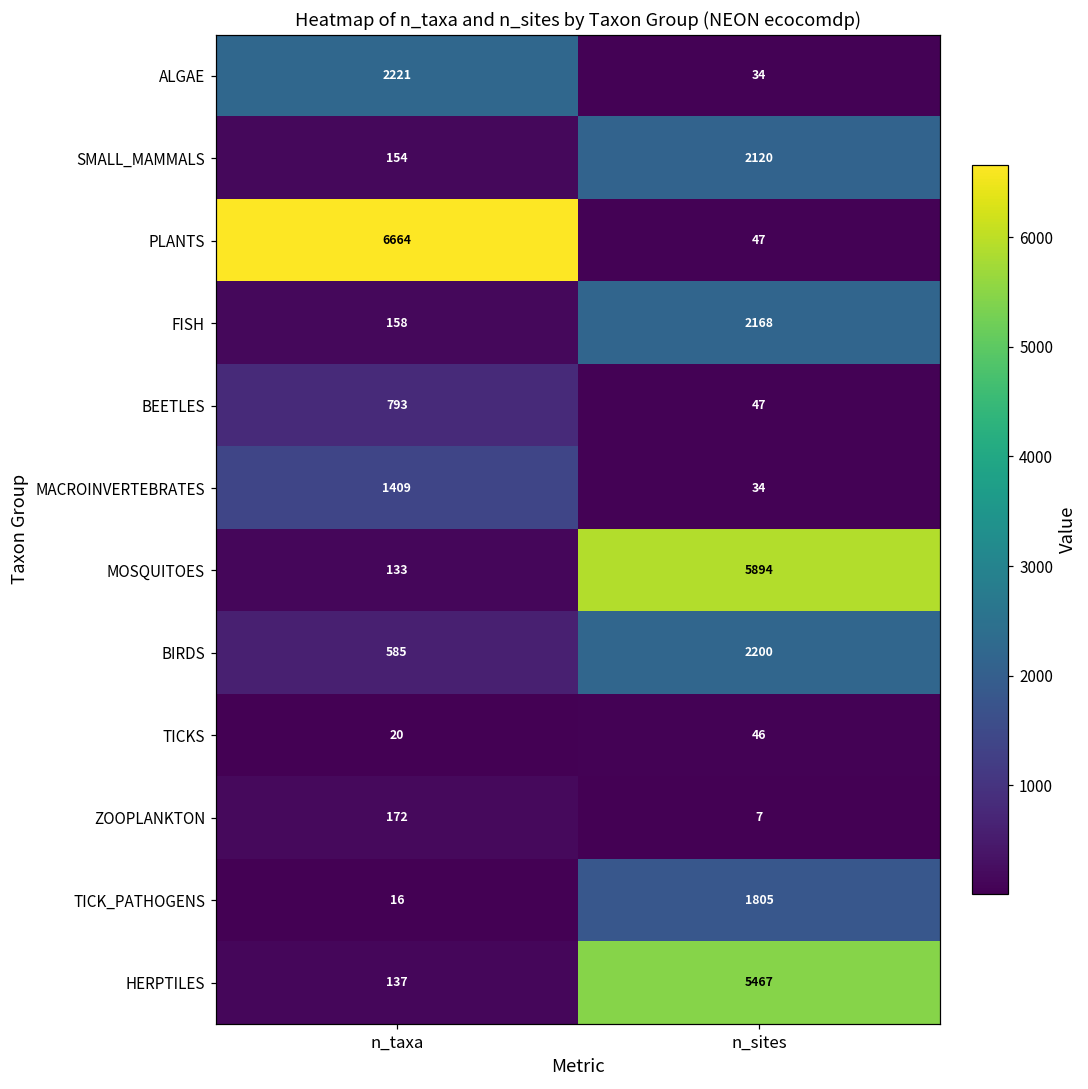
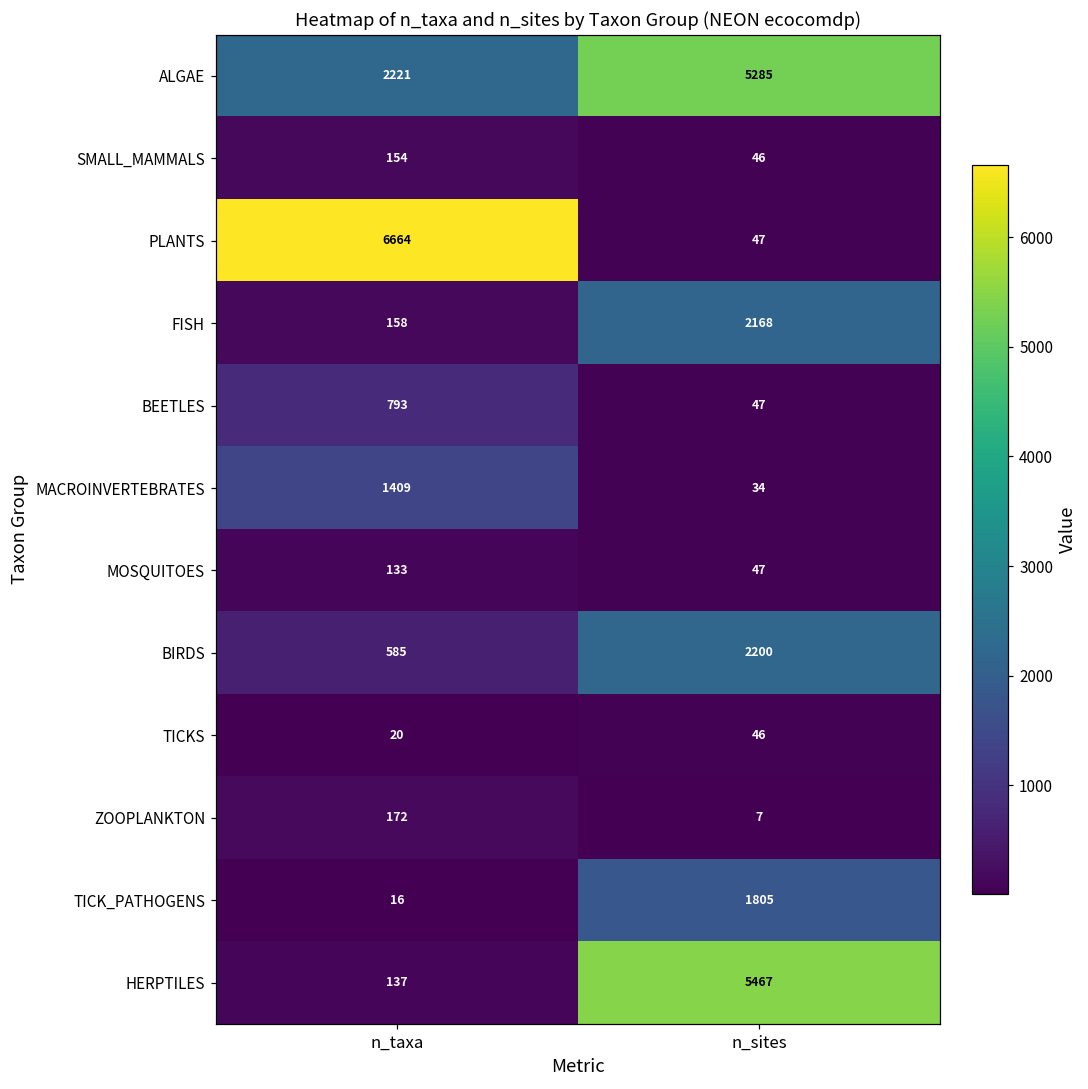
ALGAE, n_sites: 34 -> 5285
SMALL_MAMMALS, n_sites: 2120 -> 46
MOSQUITOES, n_sites: 5894 -> 47
